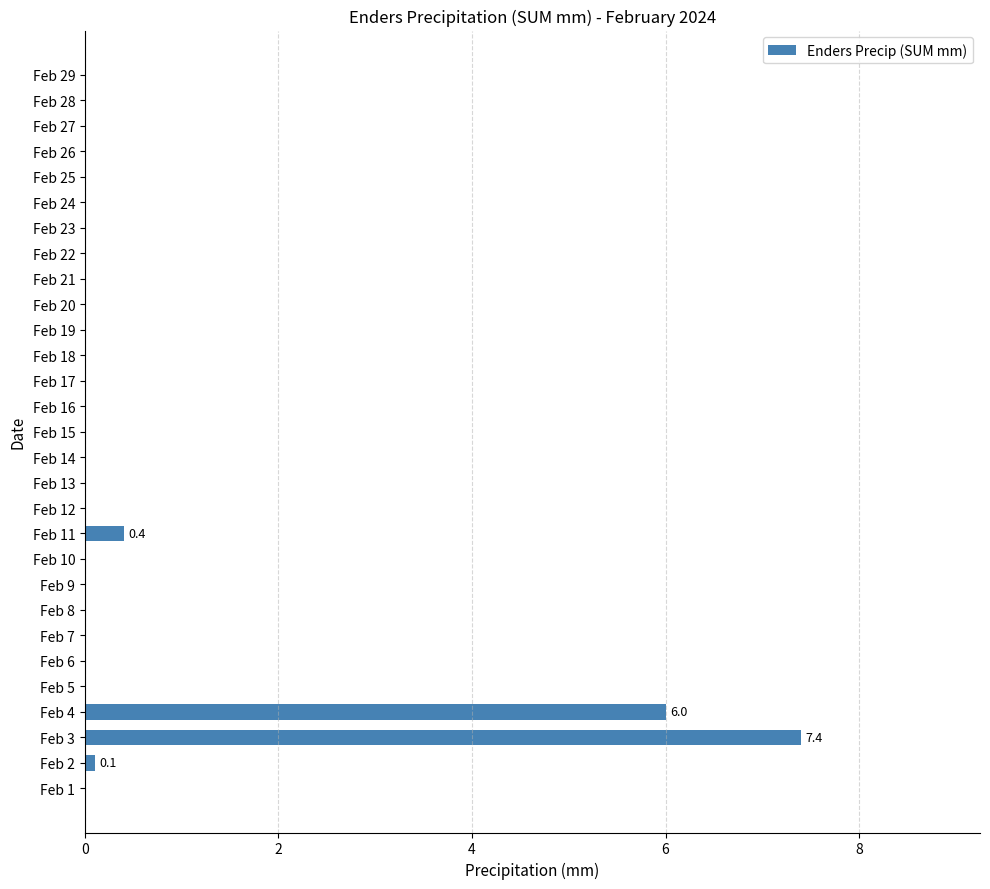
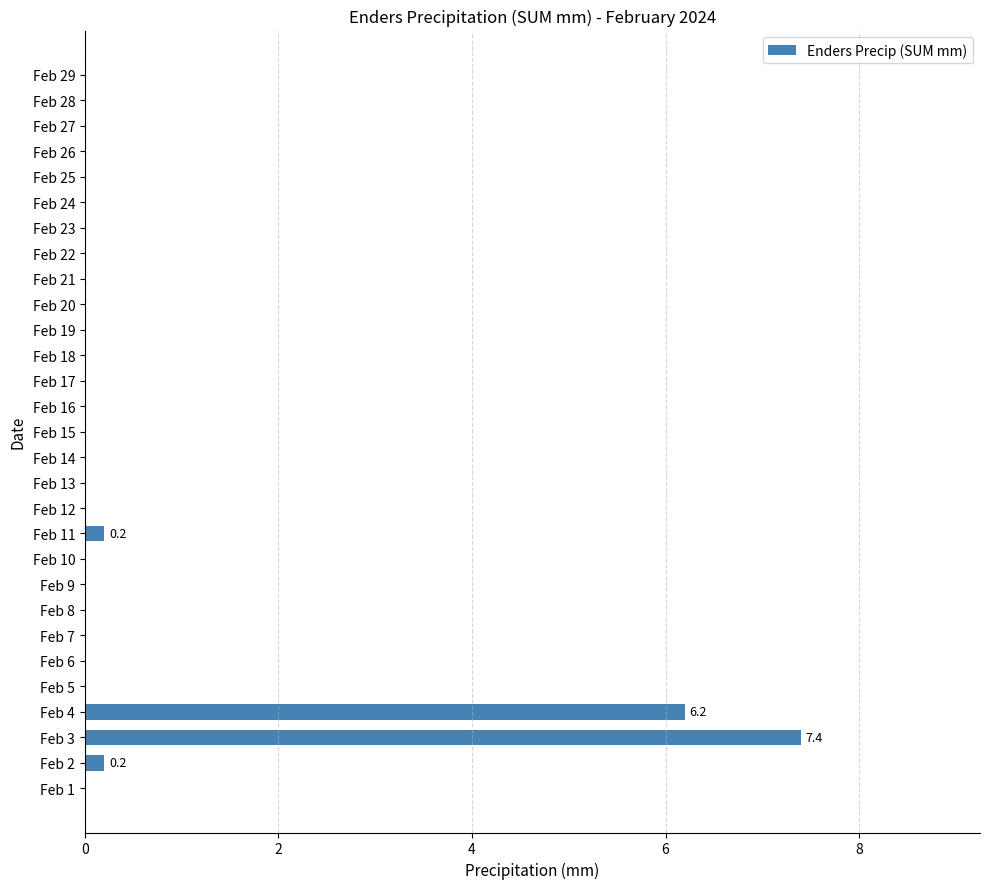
Feb 11: 0.4 -> 0.2
Feb 4: 6.0 -> 6.2
Feb 2: 0.1 -> 0.2
